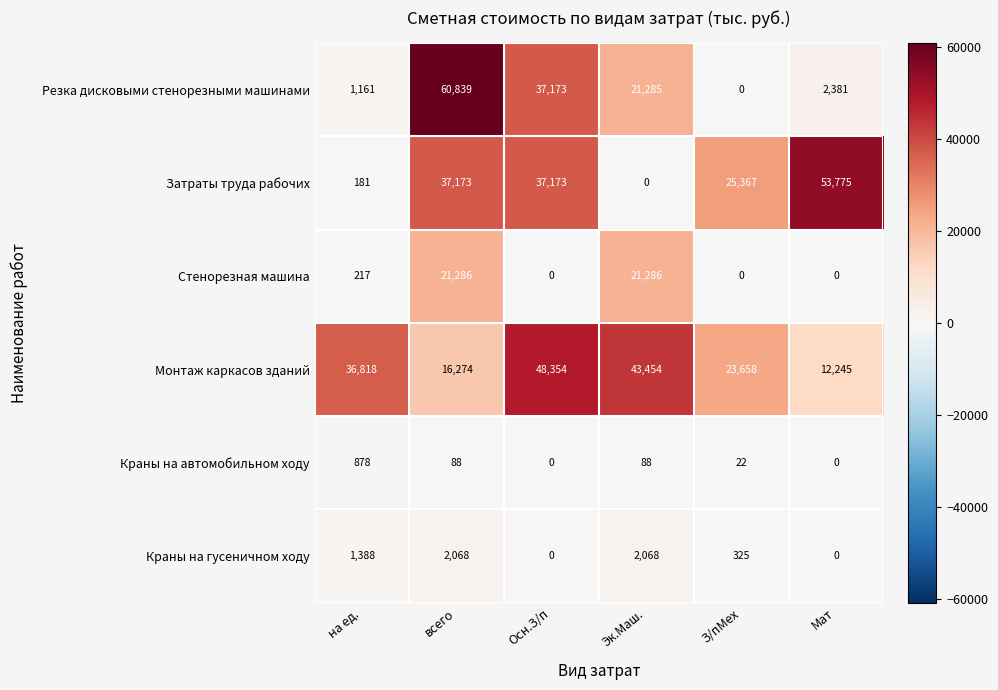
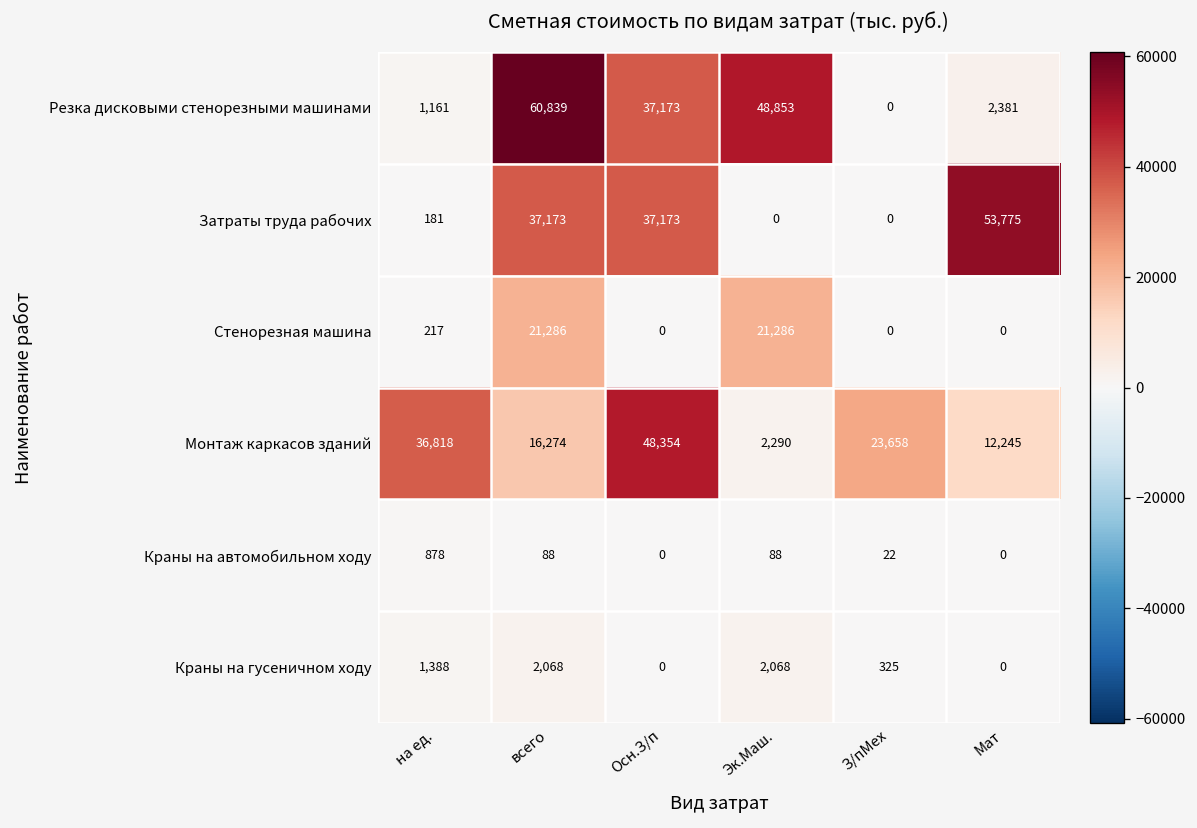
Резка дисковыми стенорезными машинами, Эк.Маш.: 21,285 -> 48,853
Затраты труда рабочих, З/пМех: 25,367 -> 0
Монтаж каркасов зданий, Эк.Маш.: 43,454 -> 2,290
